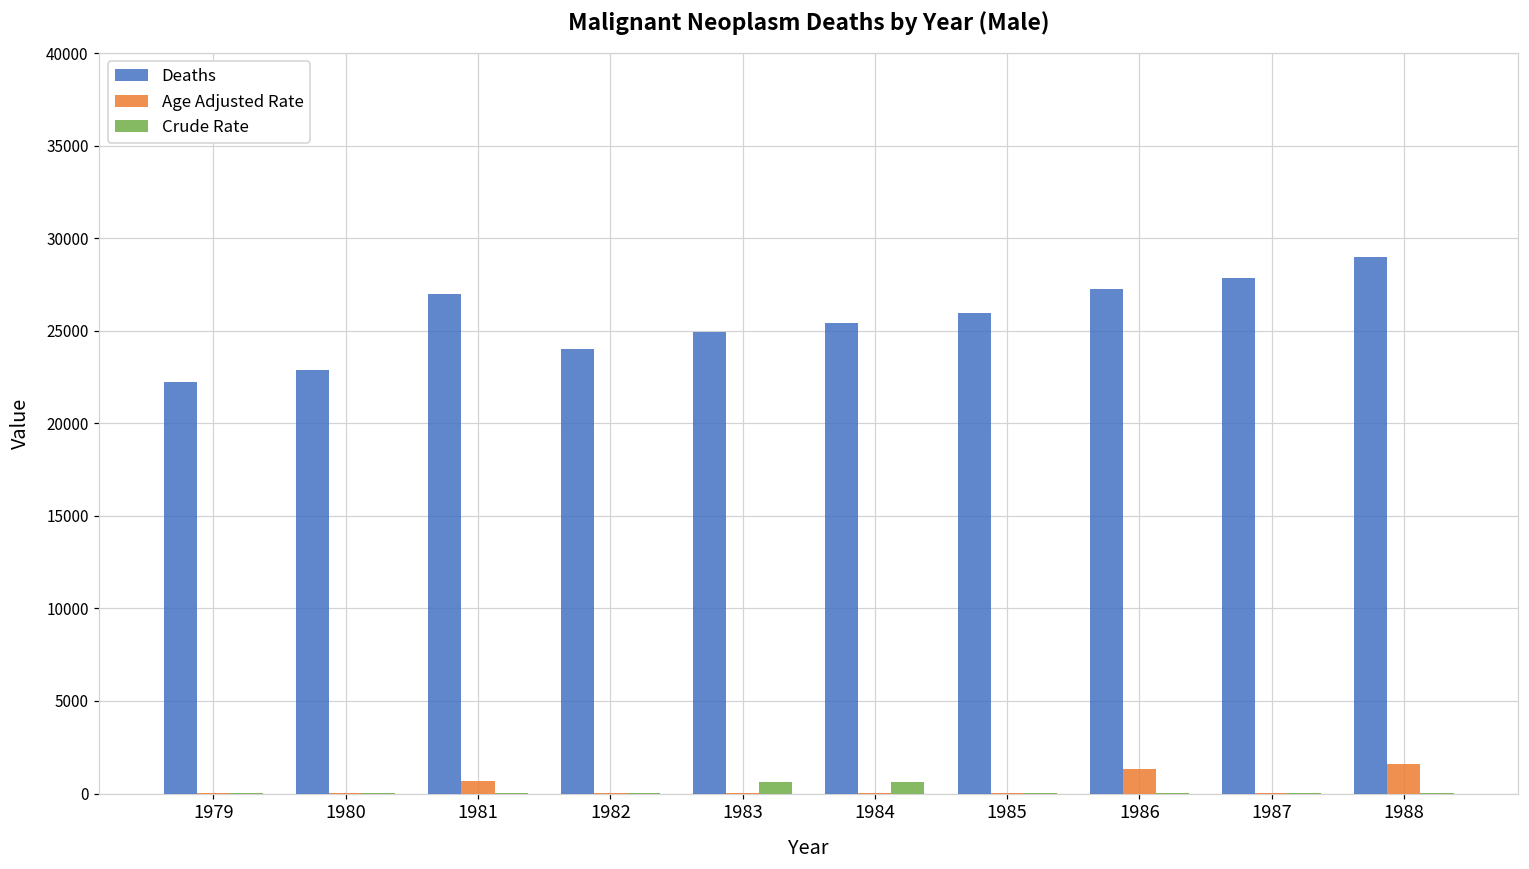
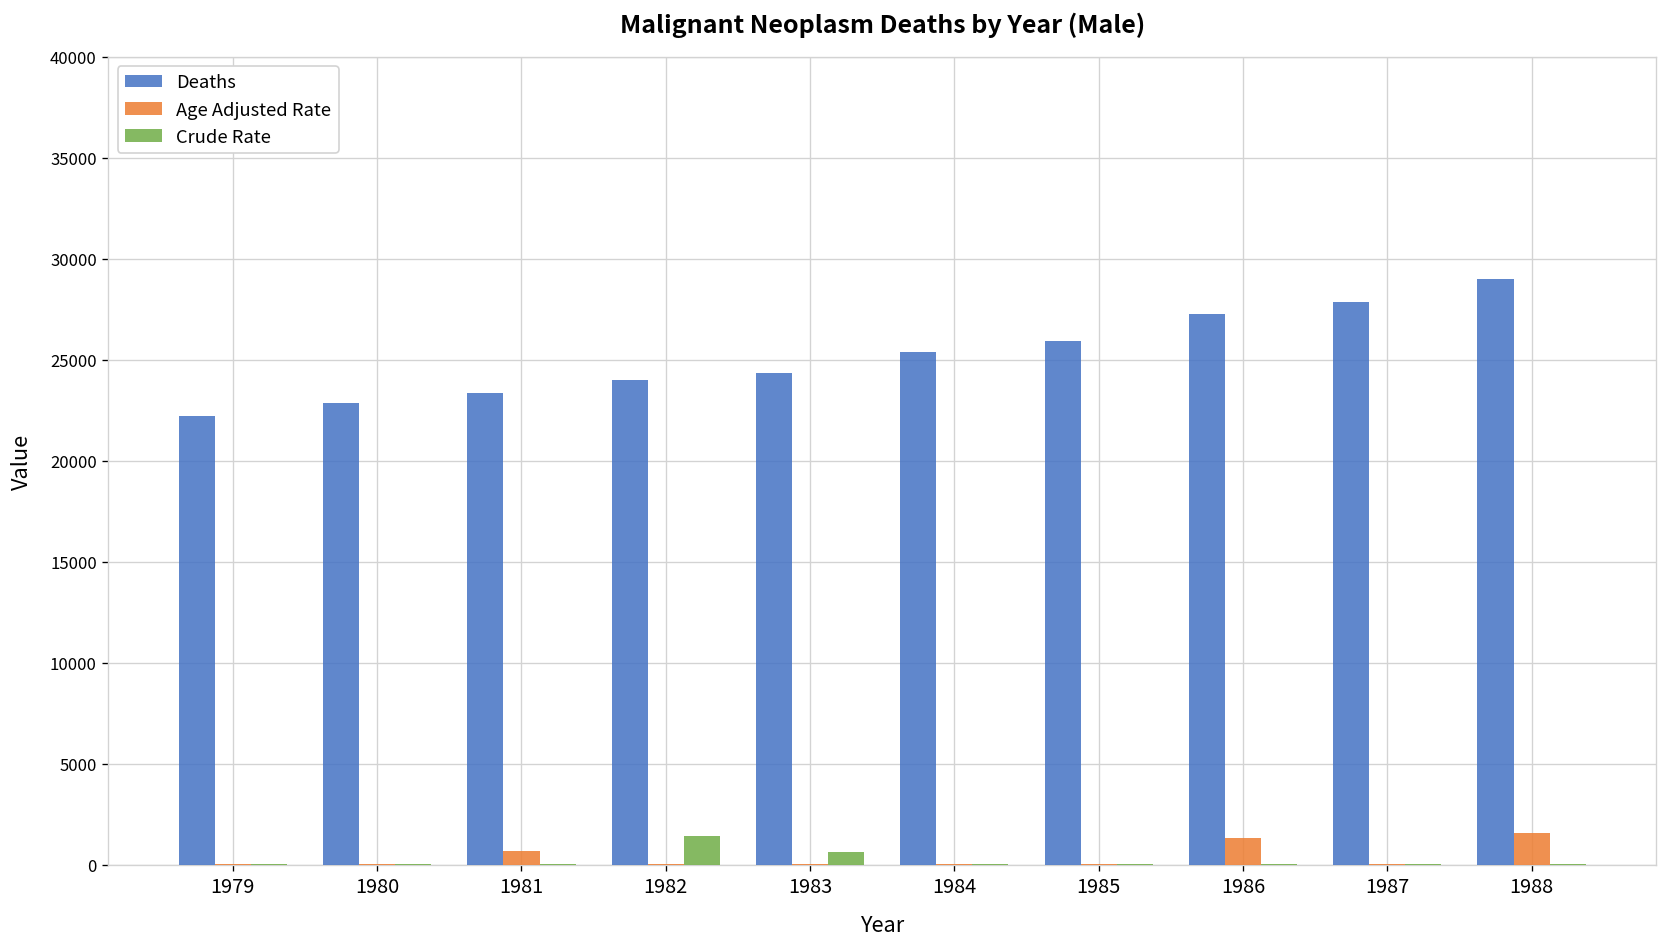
Deaths, 1981: 27000 -> 23400
Crude Rate, 1982: 0 -> 1400
Deaths, 1983: 25000 -> 24400
Crude Rate, 1984: 600 -> 0
